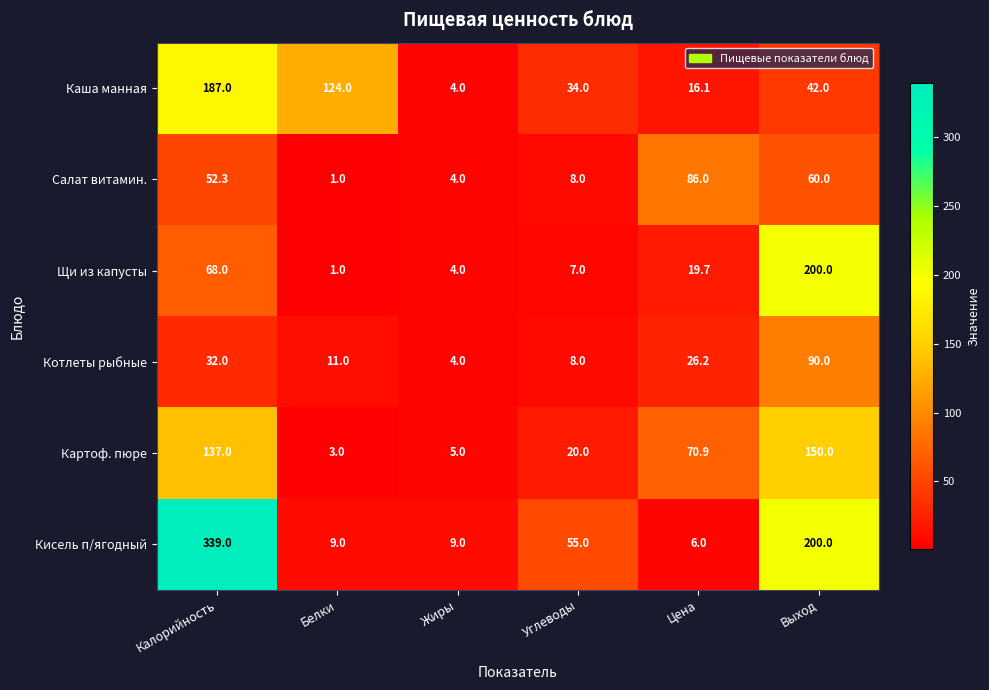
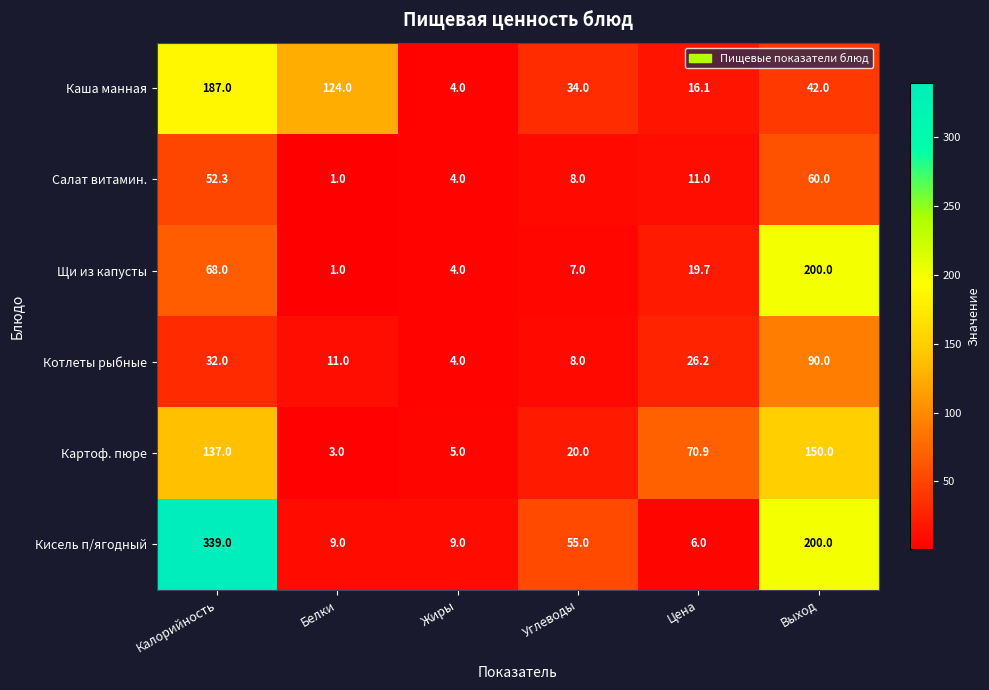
Салат витамин., Цена: 86.0 -> 11.0
